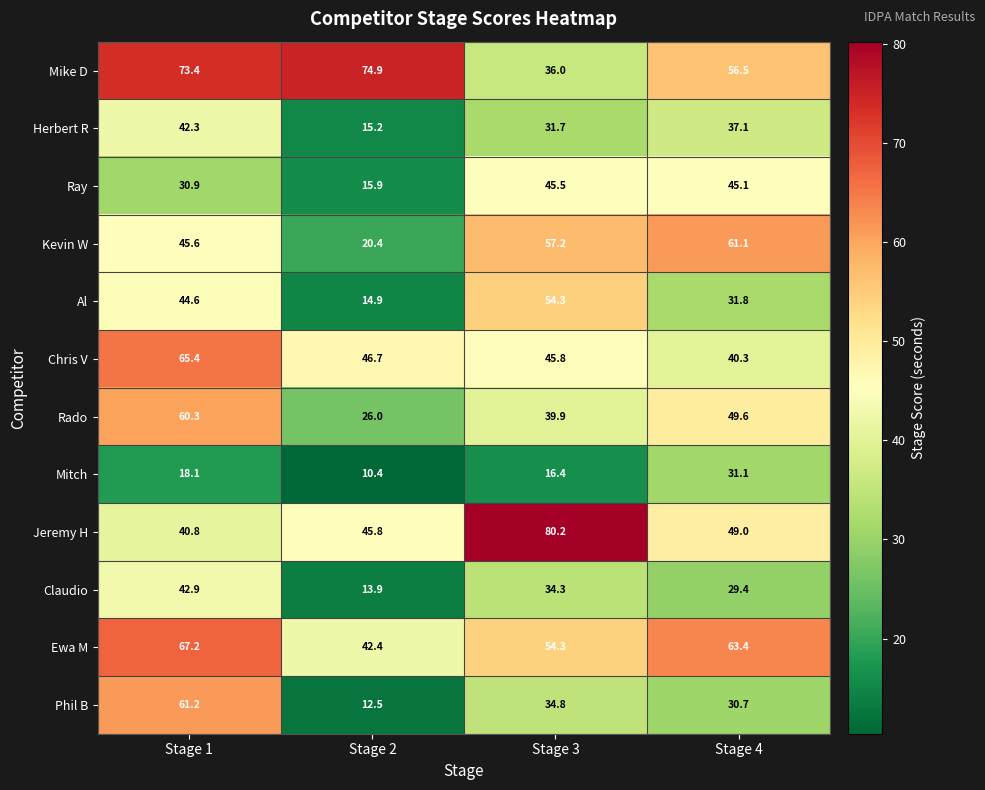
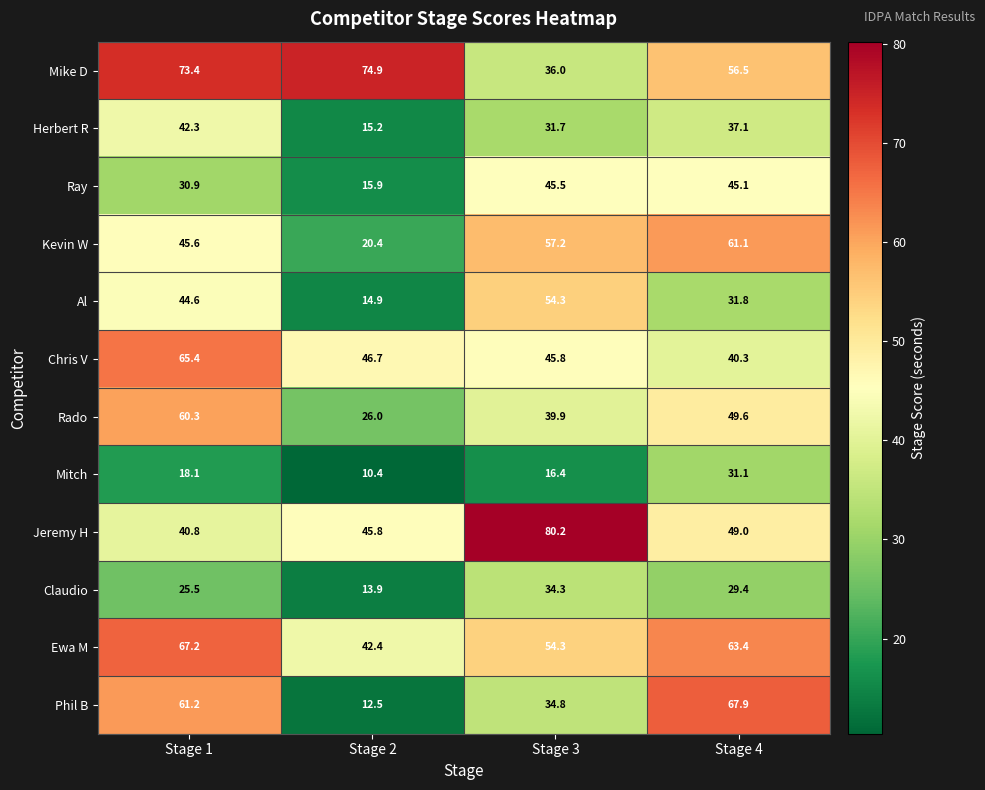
Claudio, Stage 1: 42.9 -> 25.5
Phil B, Stage 4: 30.7 -> 67.9
